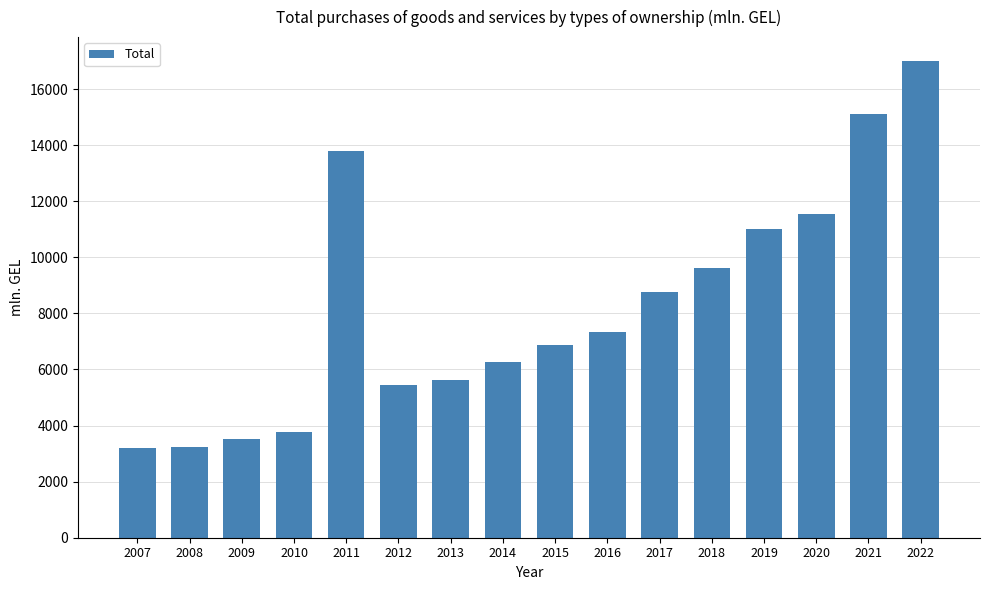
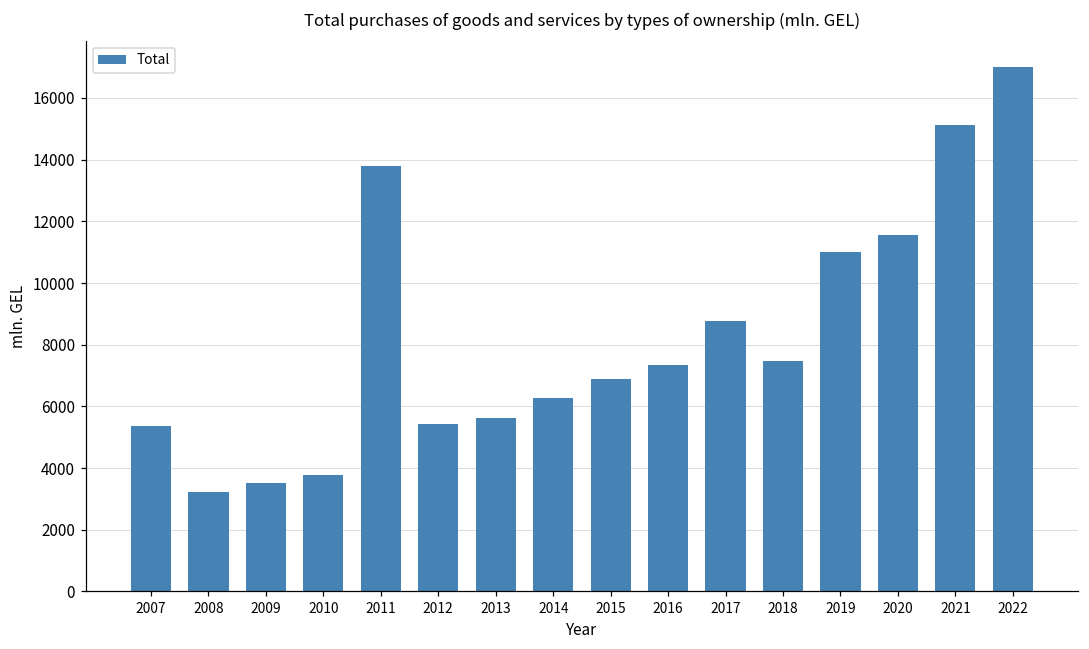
2007: 3200 -> 5400
2018: 9600 -> 7500
